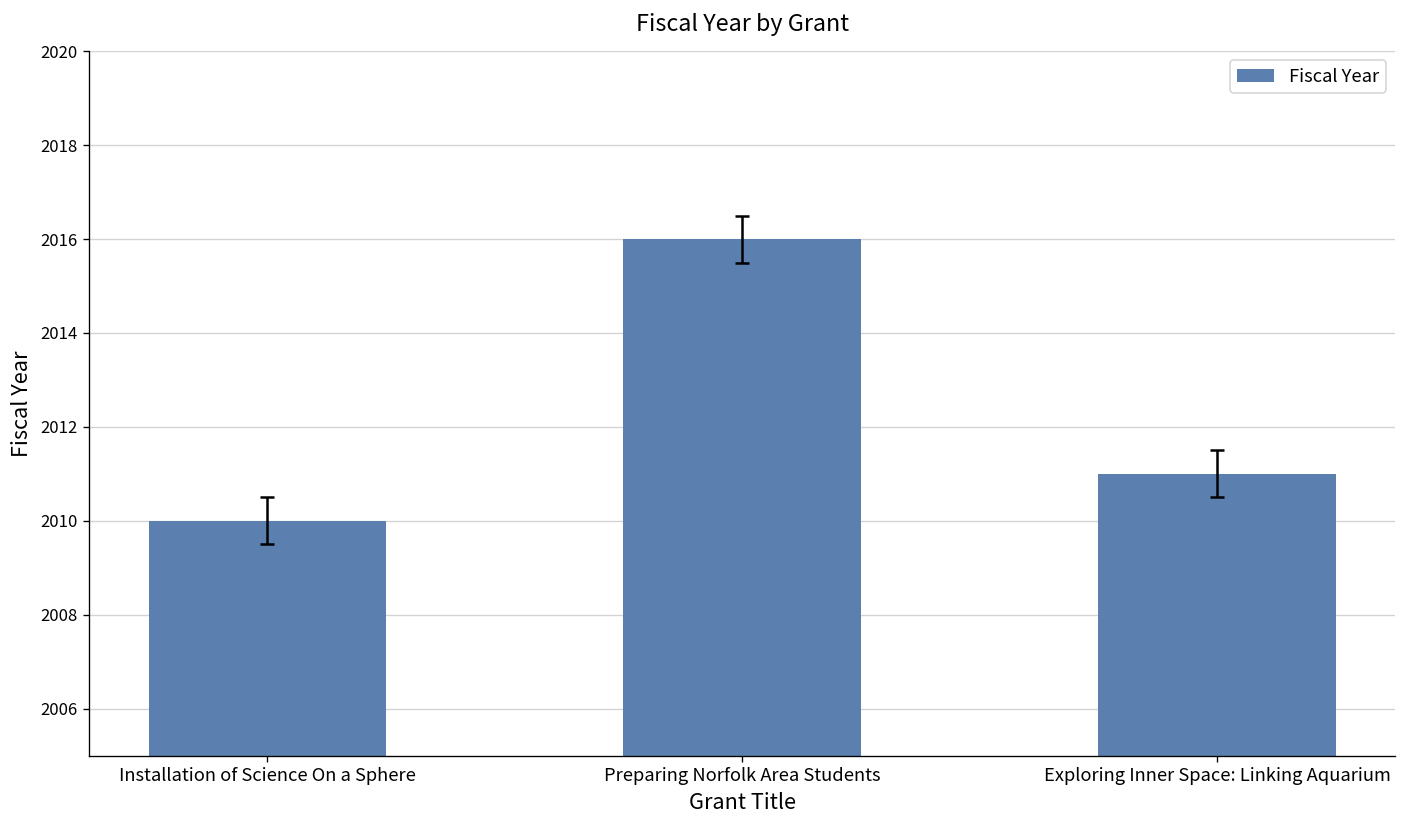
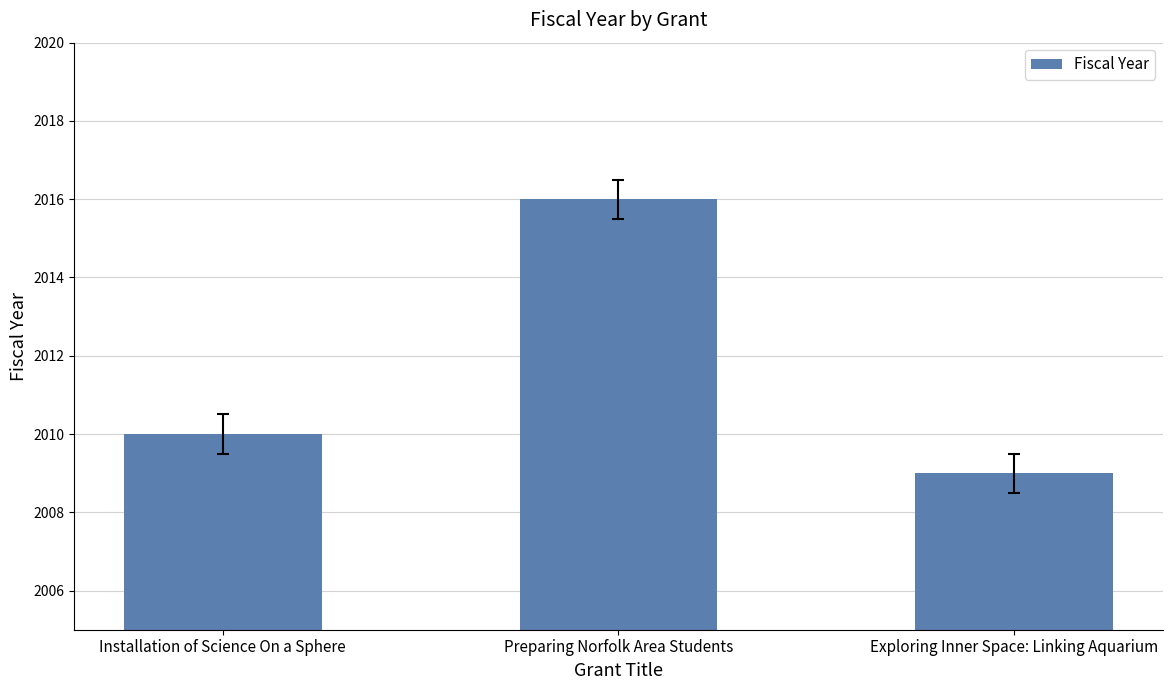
Fiscal Year, Exploring Inner Space: Linking Aquarium: 2011 -> 2009
